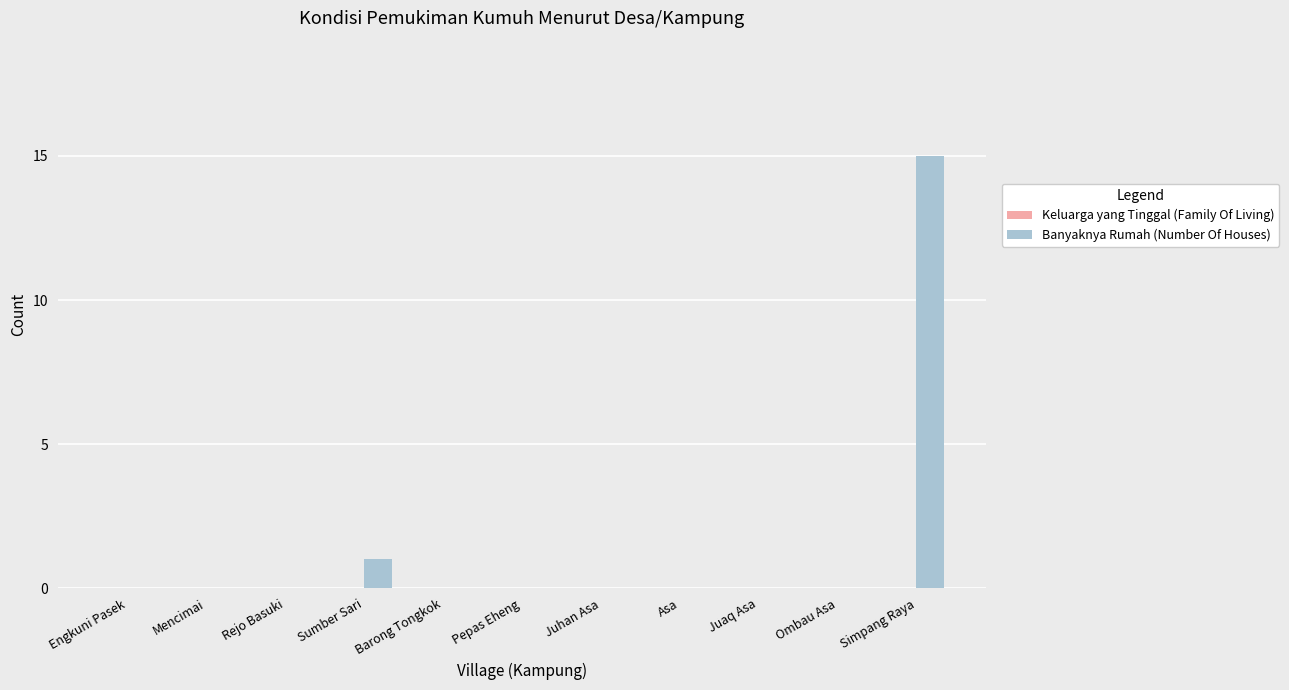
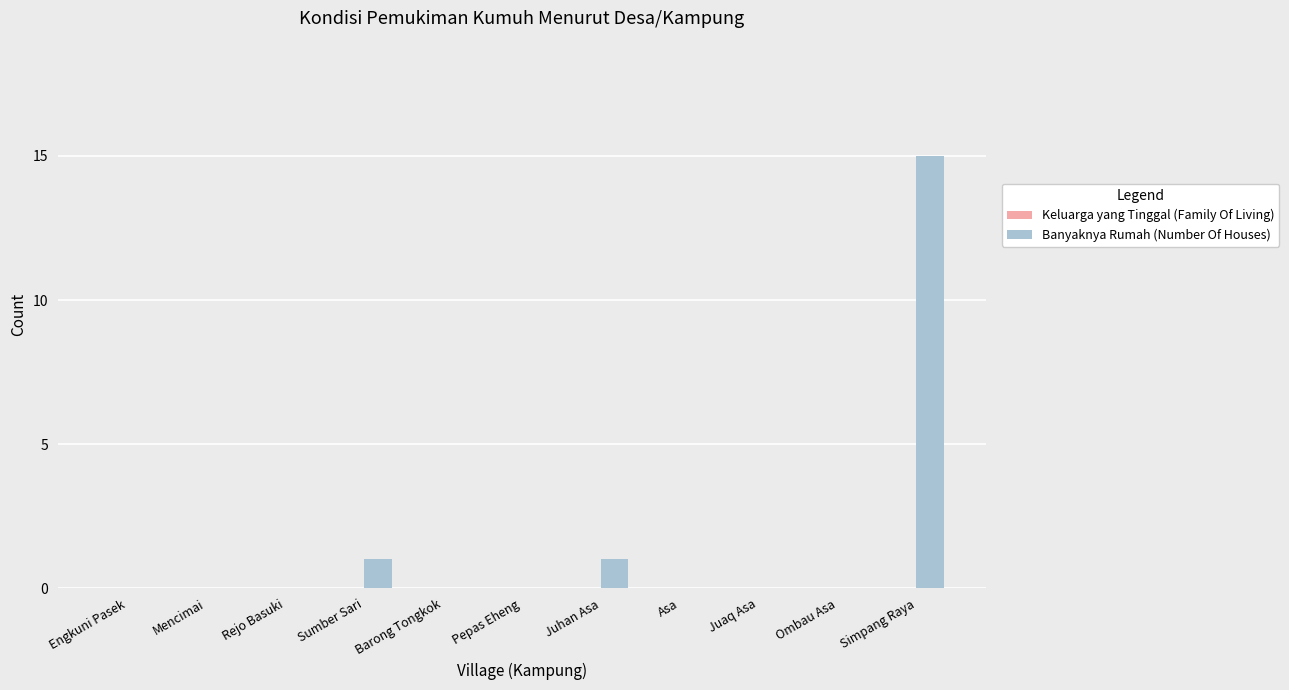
Banyaknya Rumah (Number Of Houses), Juhan Asa: 0 -> 1
